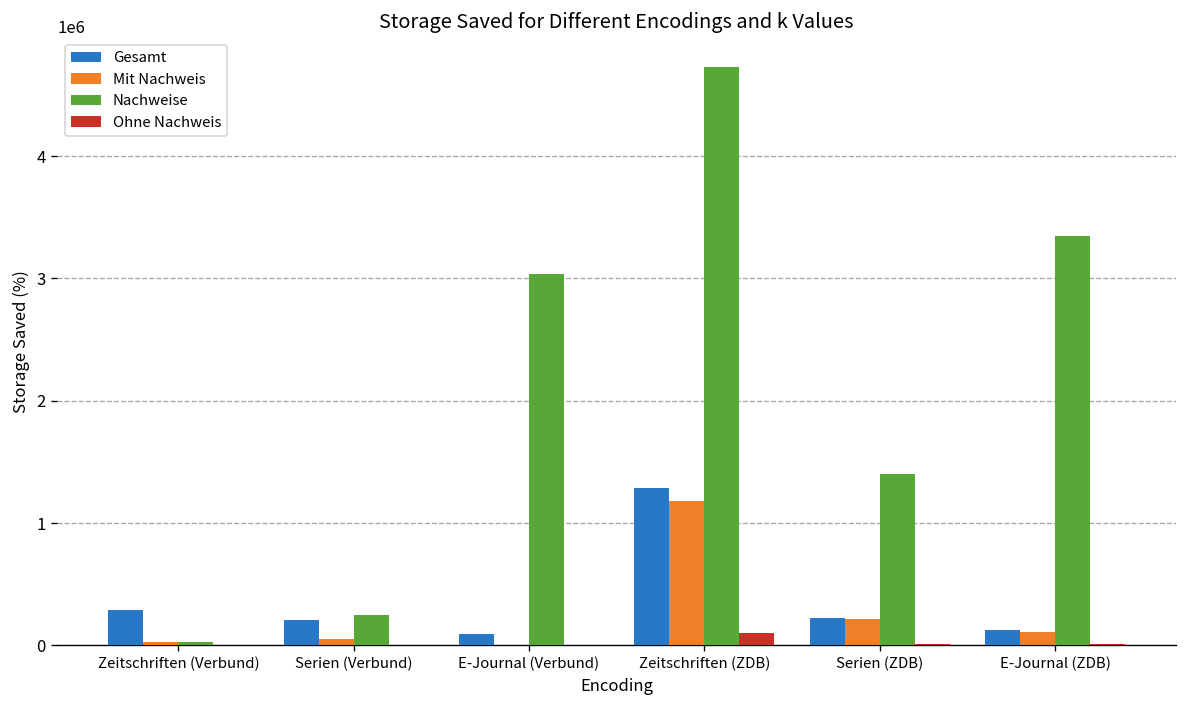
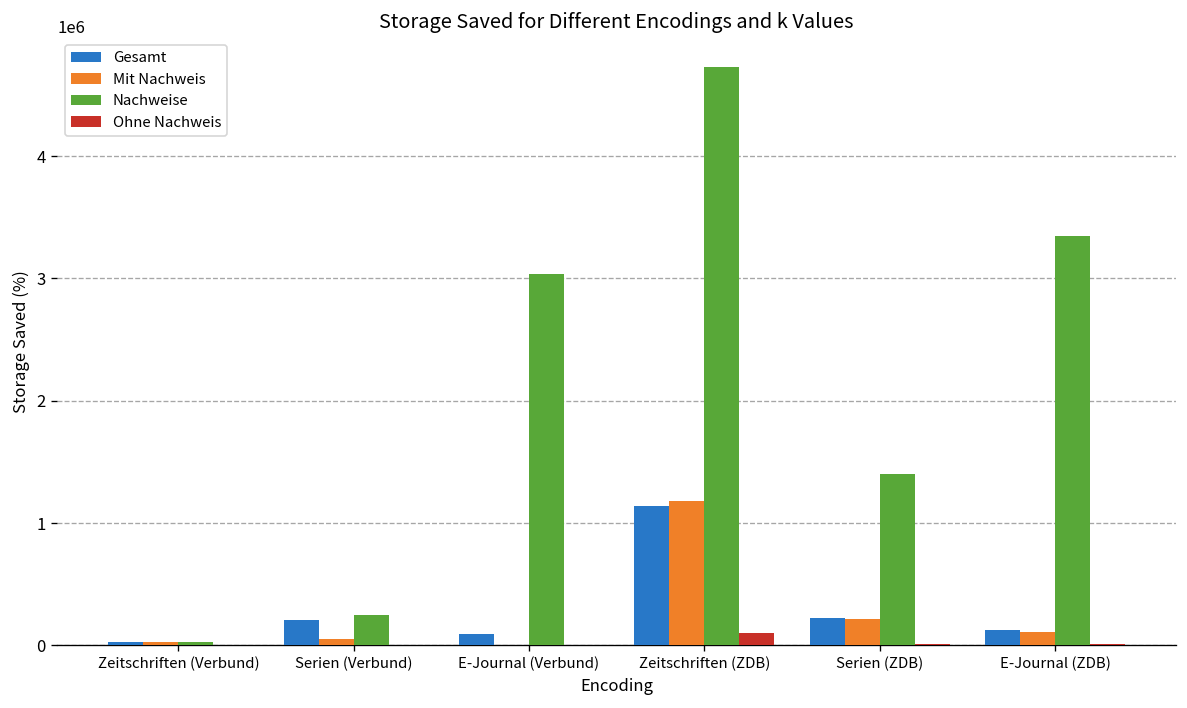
Gesamt, Zeitschriften (Verbund): 290000 -> 30000
Gesamt, Zeitschriften (ZDB): 1290000 -> 1140000
